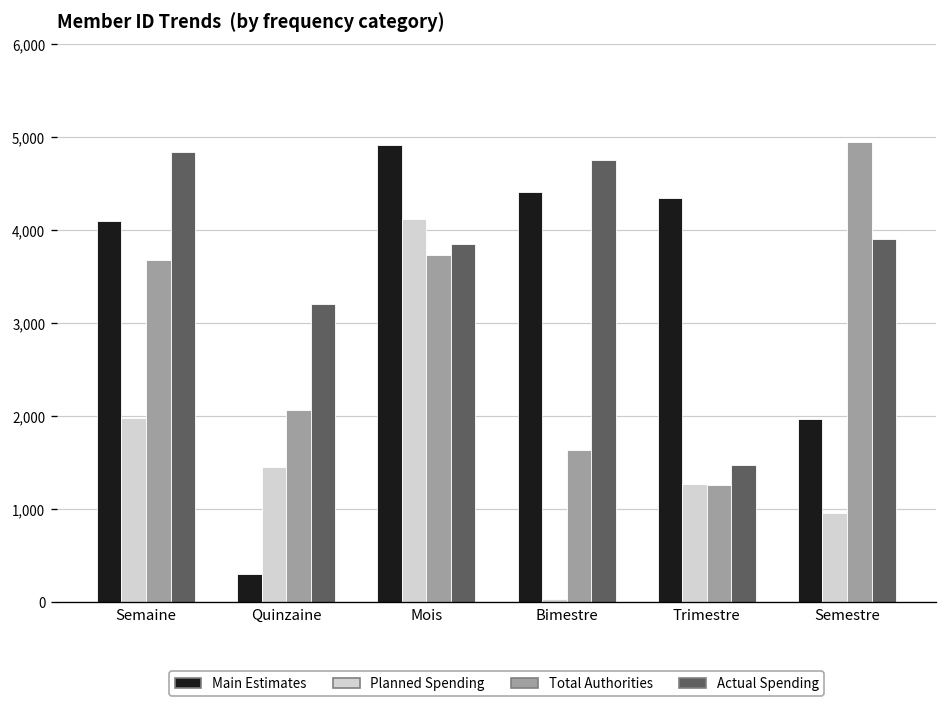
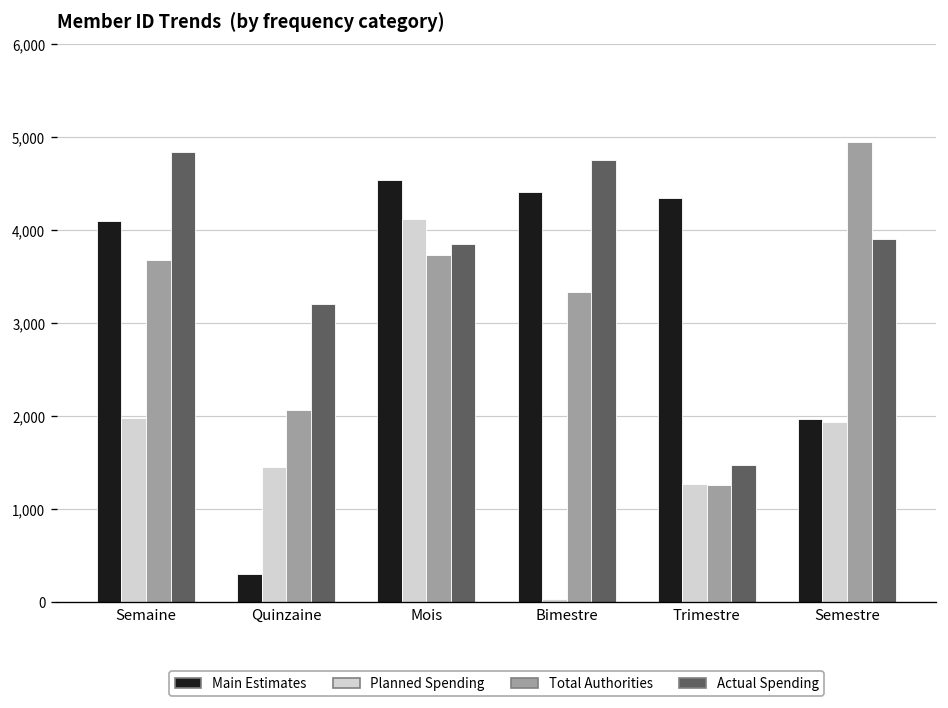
Main Estimates, Mois: 4,900 -> 4,500
Total Authorities, Bimestre: 1,600 -> 3,300
Planned Spending, Semestre: 1,000 -> 1,900
